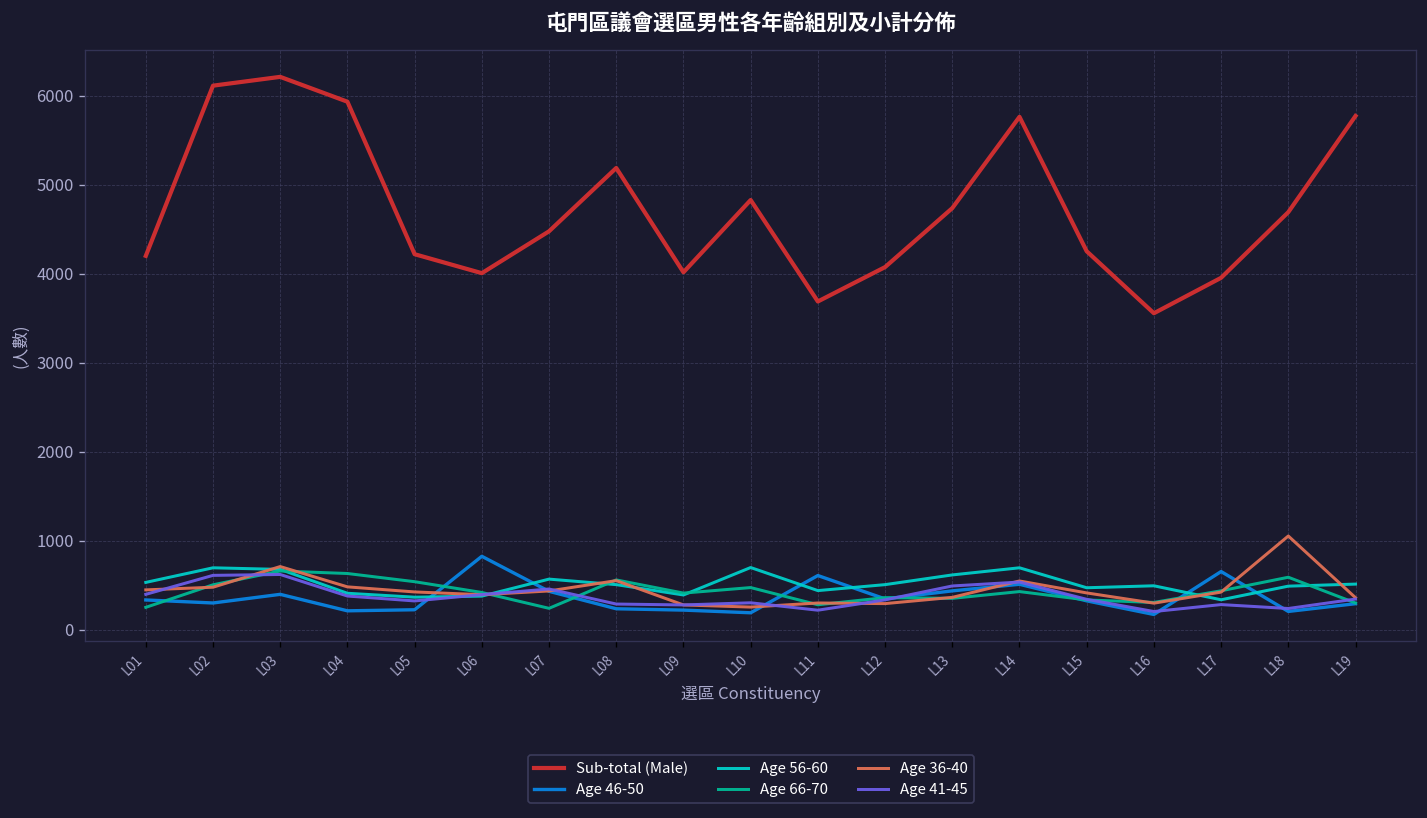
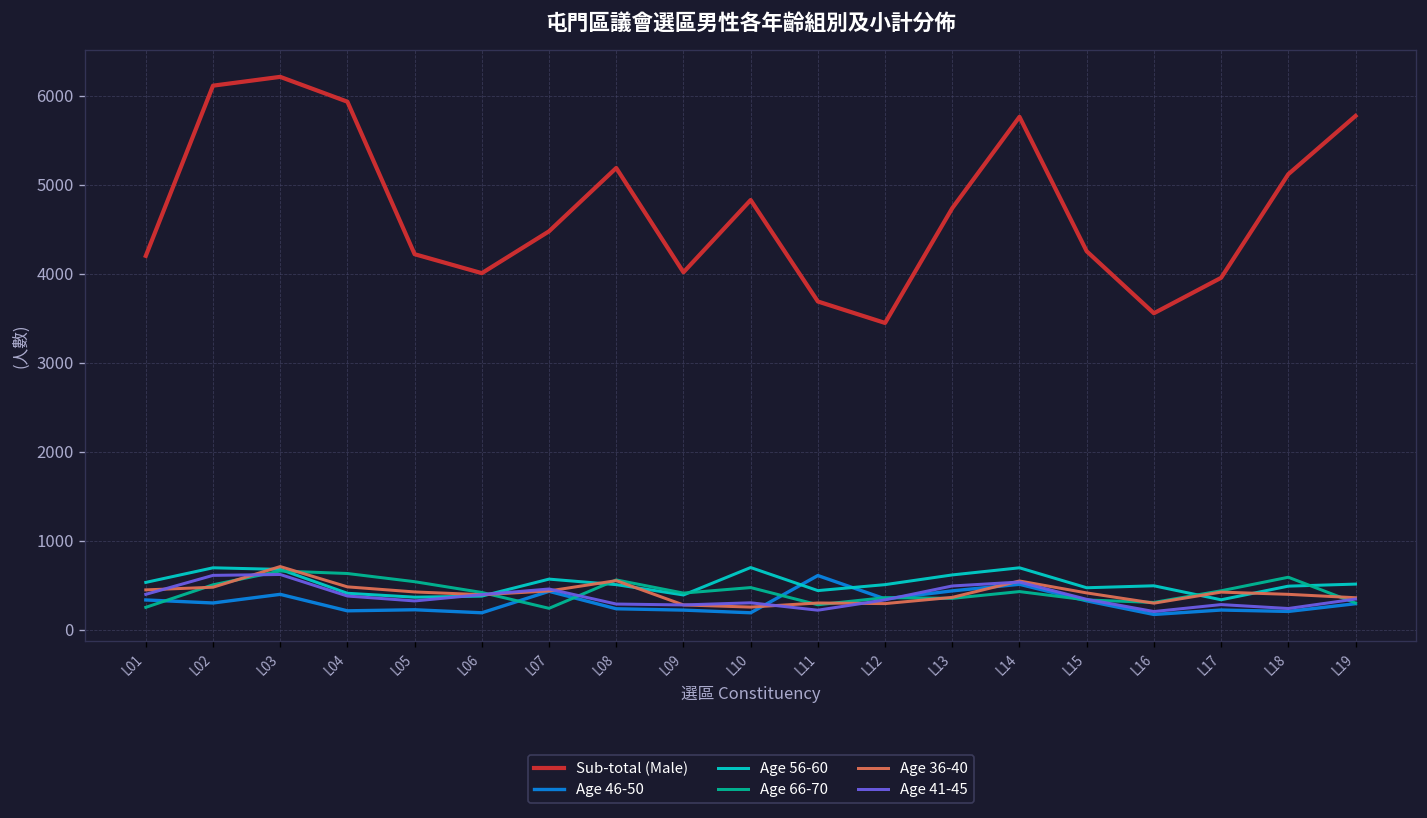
Age 46-50, L06: 800 -> 200
Sub-total (Male), L12: 4100 -> 3400
Age 46-50, L17: 700 -> 200
Sub-total (Male), L18: 4700 -> 5100
Age 36-40, L18: 1100 -> 400
